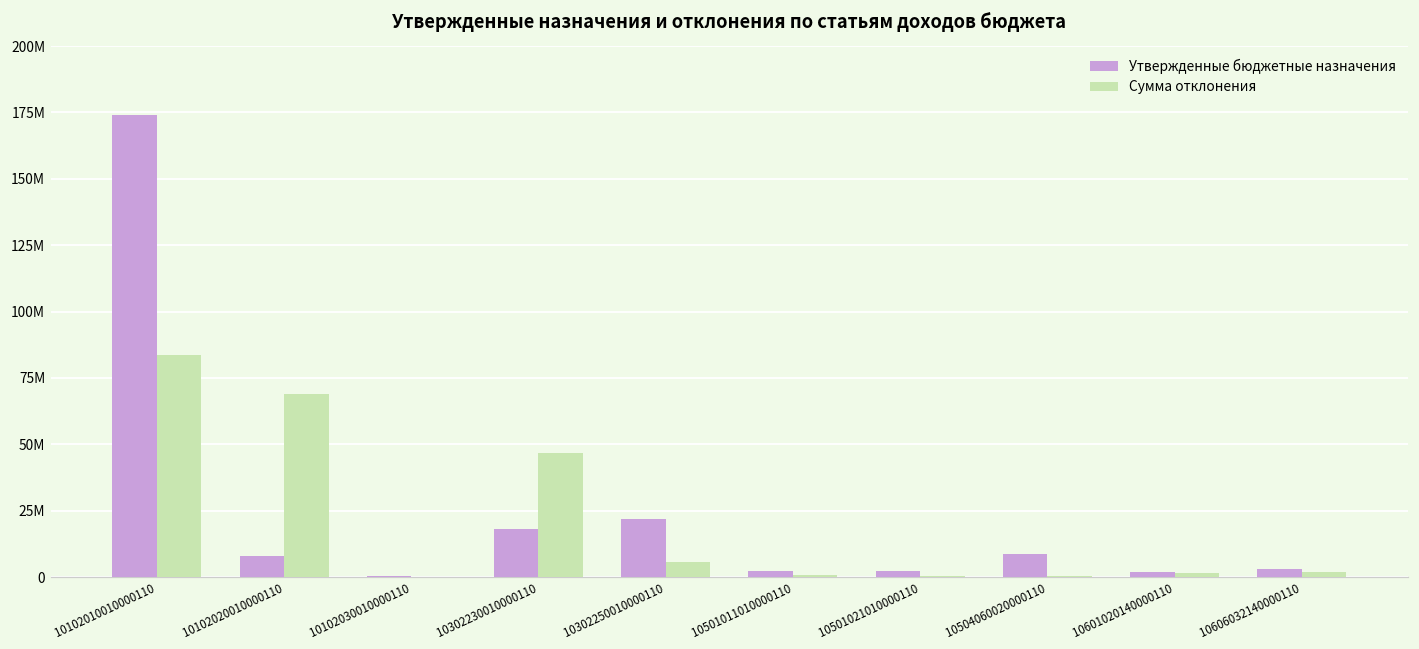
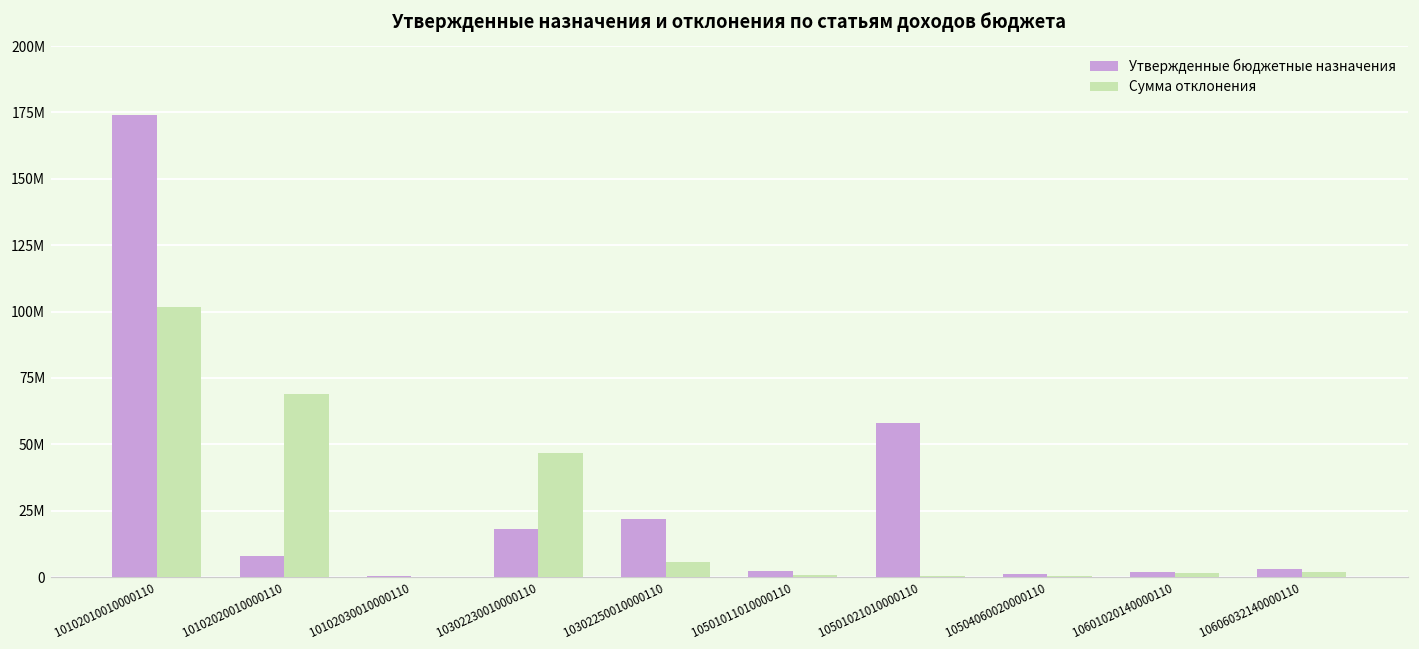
Сумма отклонения, 10102010010000110: 84000000 -> 102000000
Утвержденные бюджетные назначения, 10501021010000110: 2000000 -> 58000000
Утвержденные бюджетные назначения, 10504060020000110: 9000000 -> 1000000
